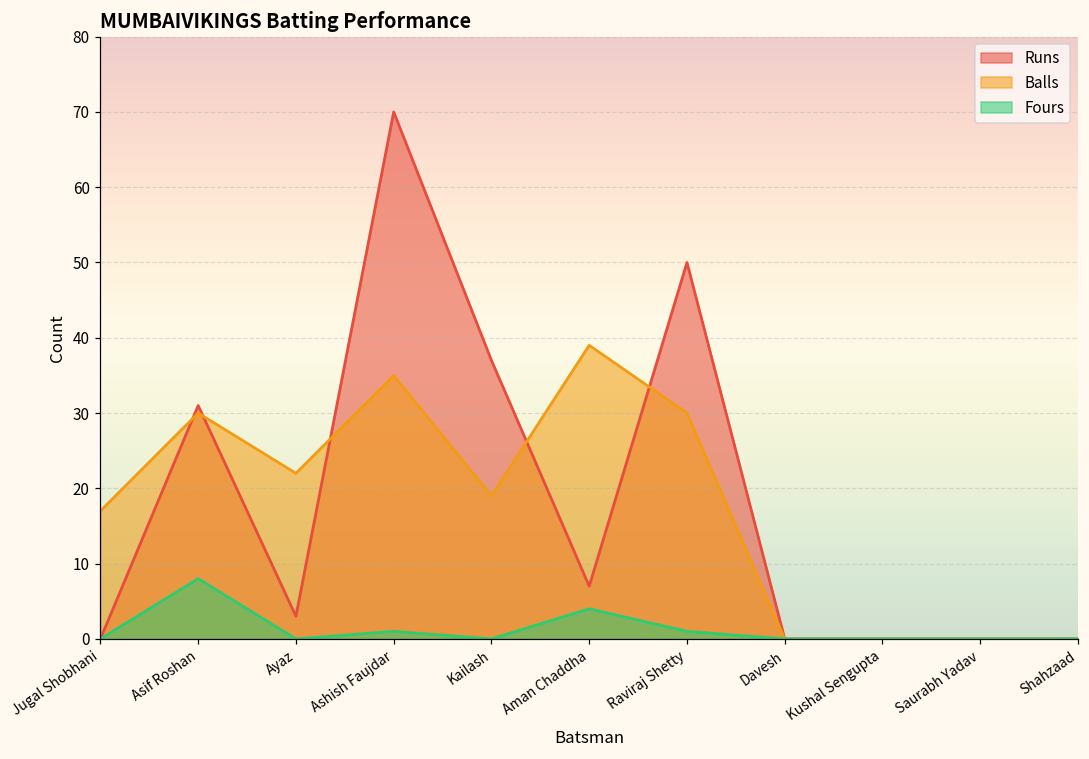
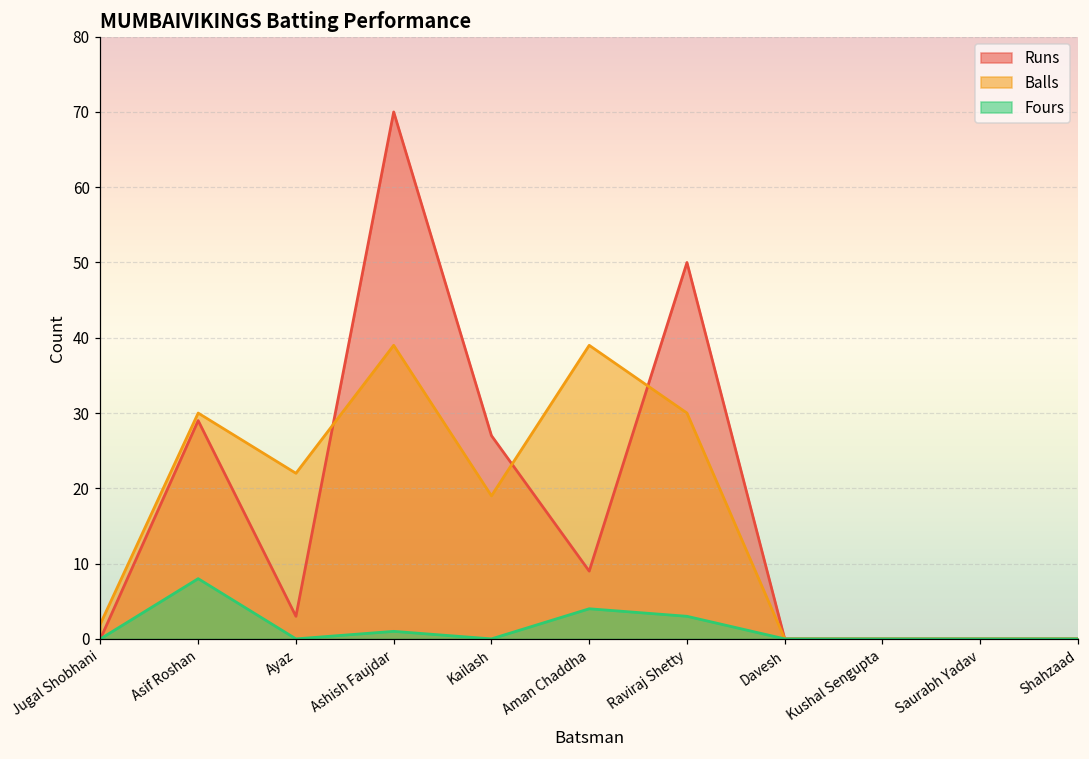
Balls, Jugal Shobhani: 17 -> 2
Runs, Asif Roshan: 31 -> 29
Balls, Ashish Faujdar: 35 -> 39
Runs, Kailash: 37 -> 27
Runs, Aman Chaddha: 7 -> 9
Fours, Raviraj Shetty: 1 -> 3
